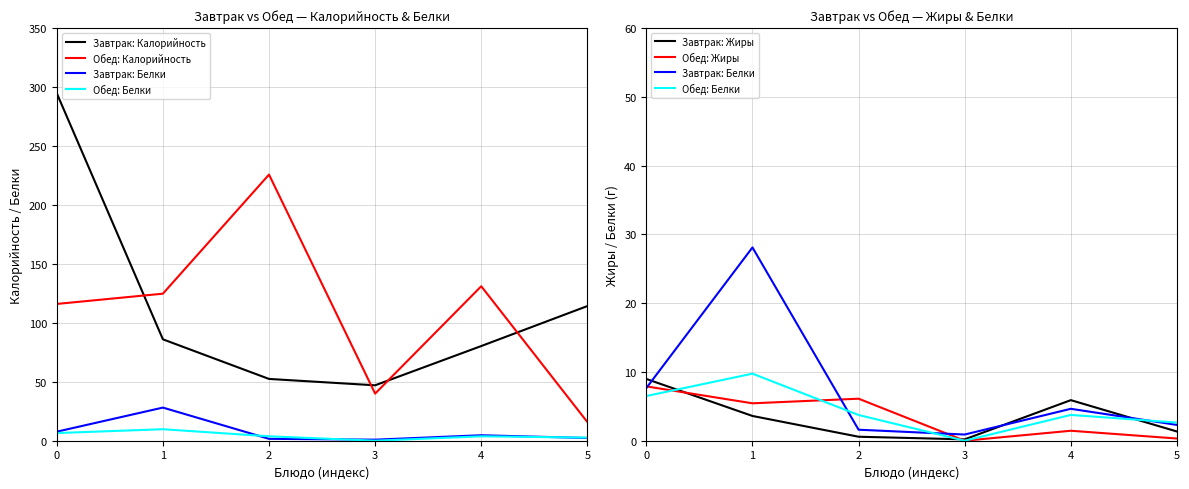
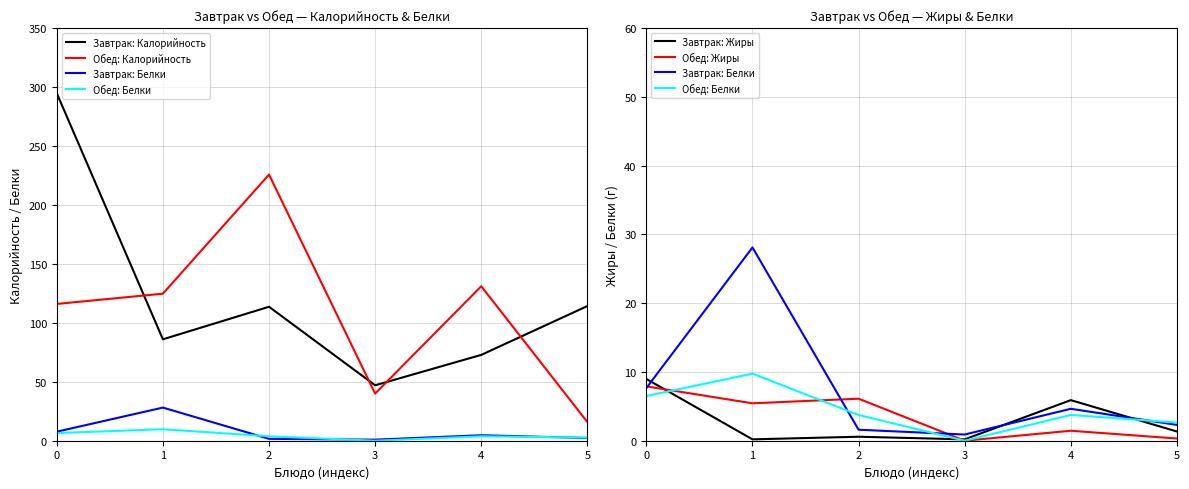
Завтрак vs Обед — Калорийность & Белки, Завтрак: Калорийность, 2: 52 -> 114
Завтрак vs Обед — Калорийность & Белки, Завтрак: Калорийность, 4: 80 -> 73
Завтрак vs Обед — Жиры & Белки, Завтрак: Жиры, 1: 4 -> 0
